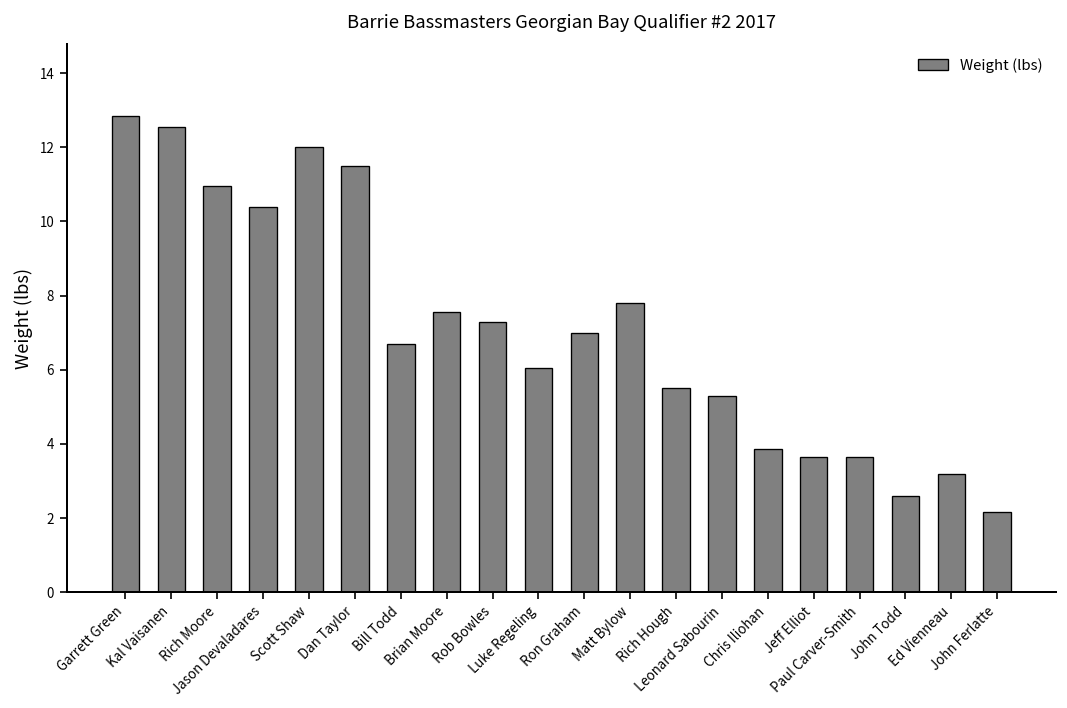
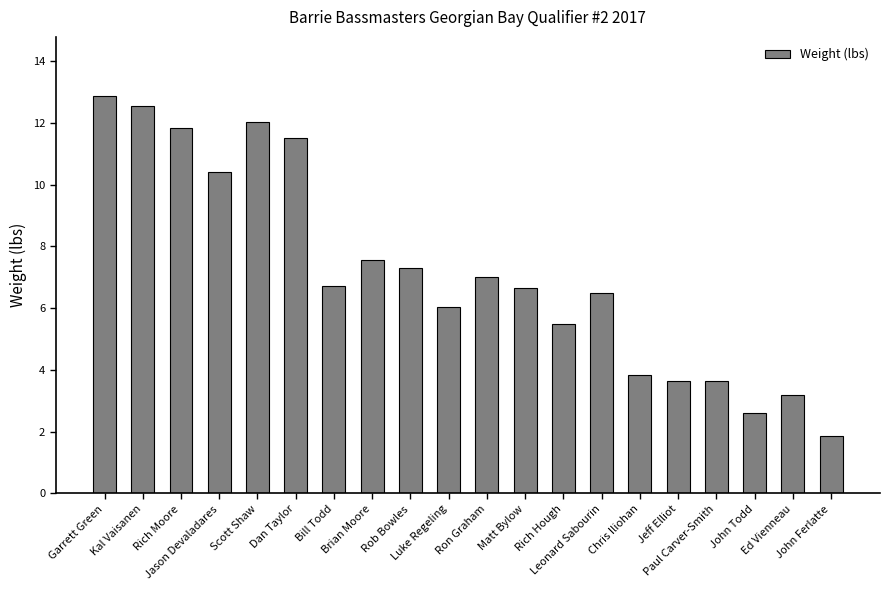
Rich Moore: 11.0 -> 11.8
Matt Bylow: 7.8 -> 6.7
Leonard Sabourin: 5.3 -> 6.5
John Ferlatte: 2.2 -> 1.9
